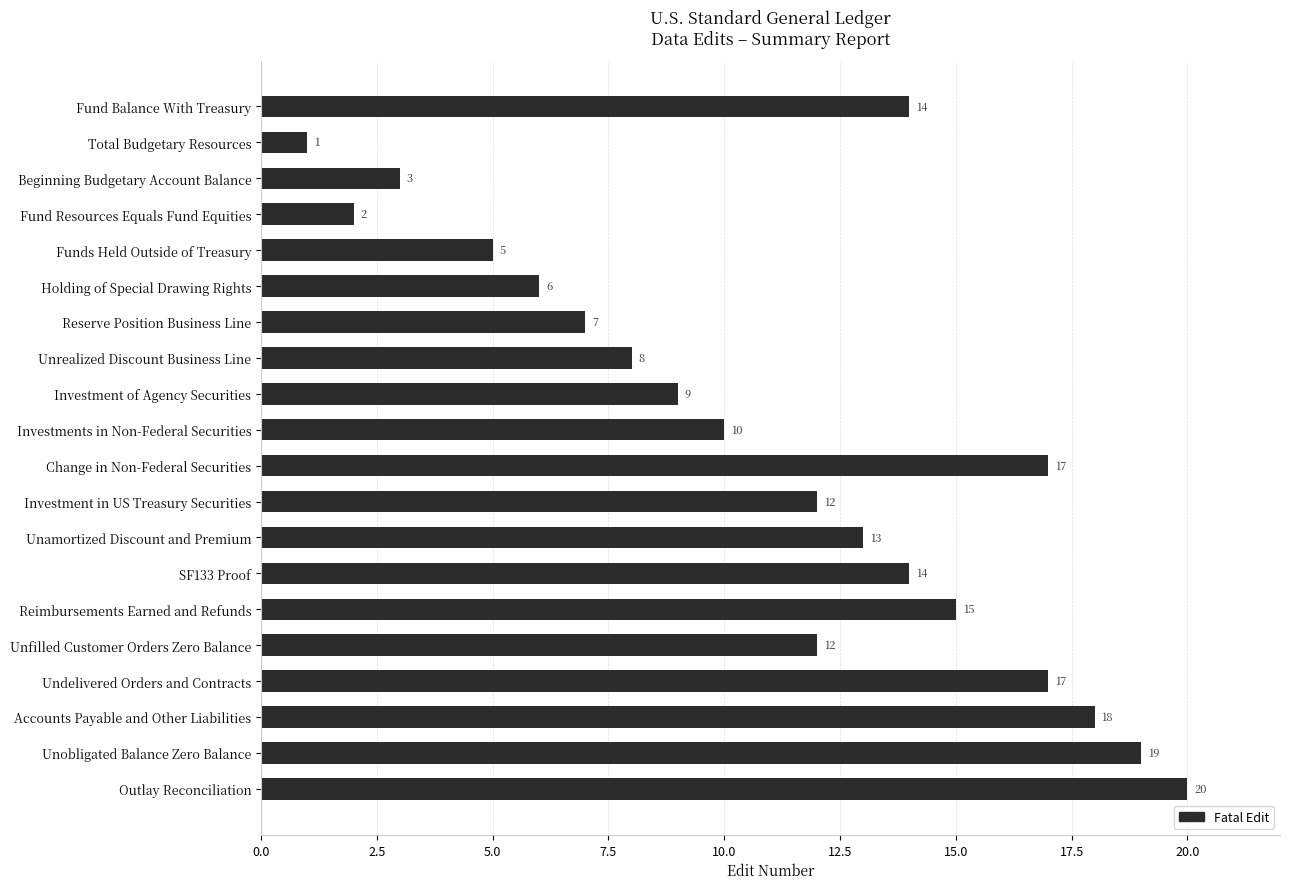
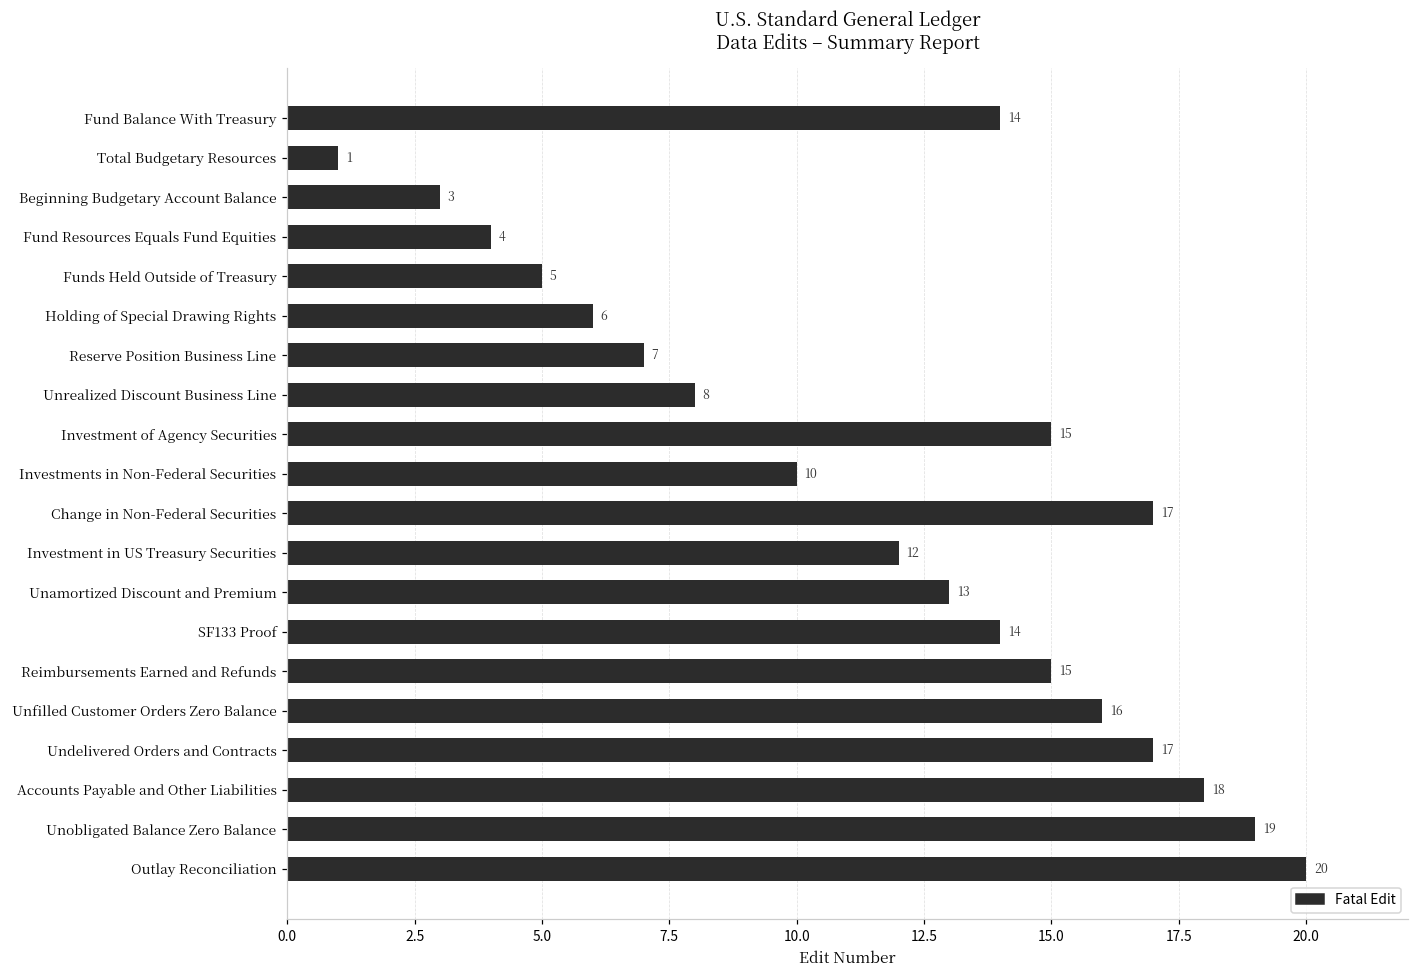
Fund Resources Equals Fund Equities: 2 -> 4
Investment of Agency Securities: 9 -> 15
Unfilled Customer Orders Zero Balance: 12 -> 16
